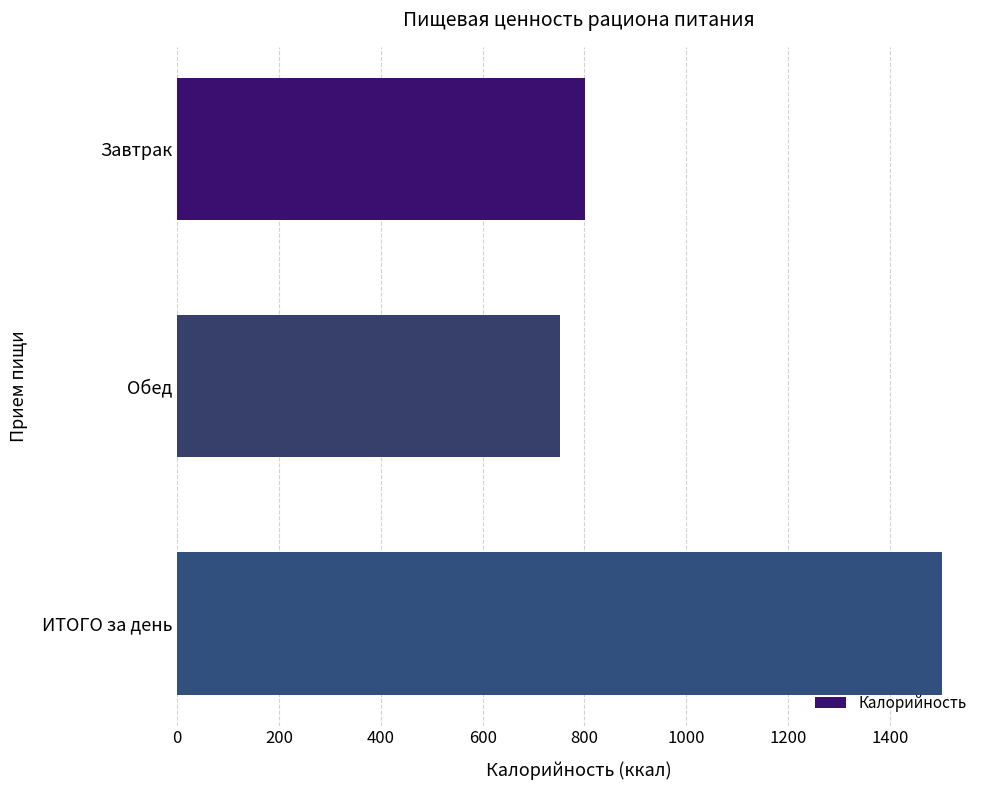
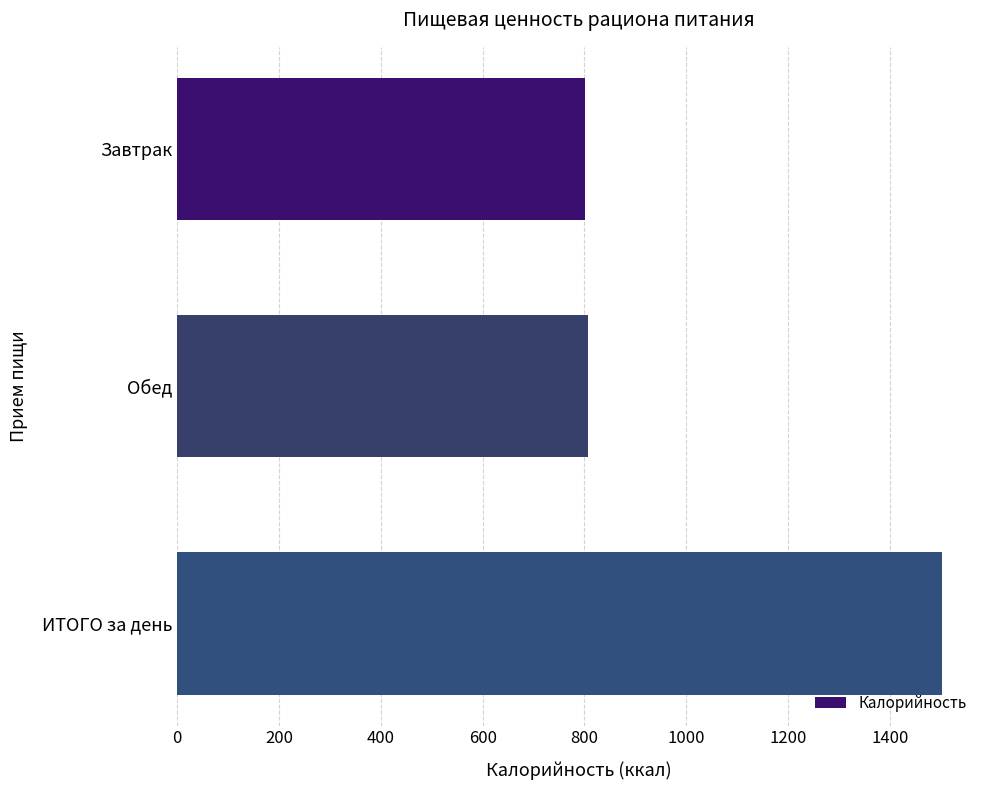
Обед: 750 -> 810
